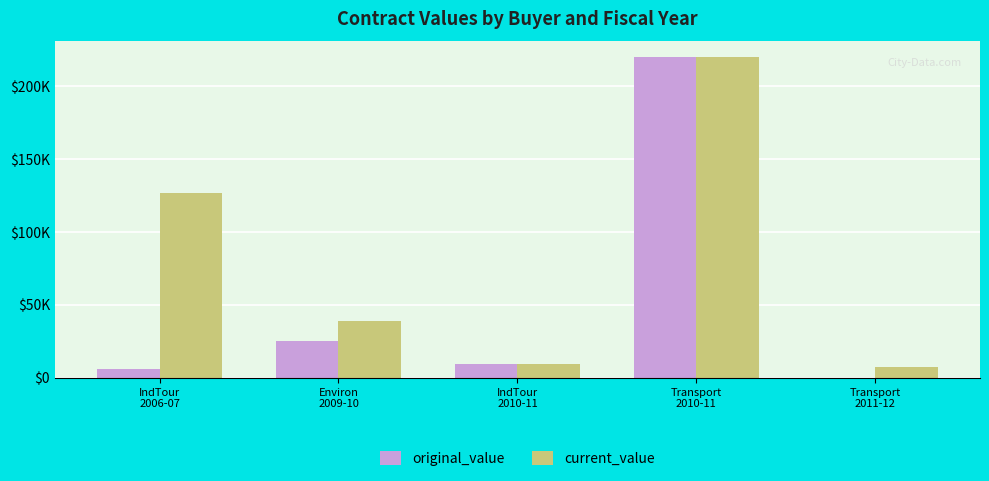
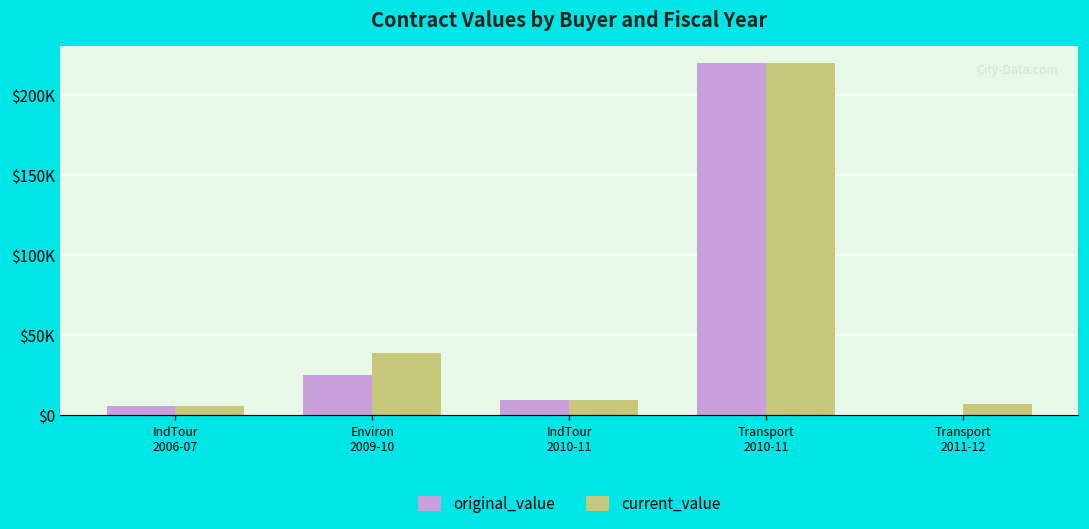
current_value, IndTour 2006-07: $127000 -> $6000
